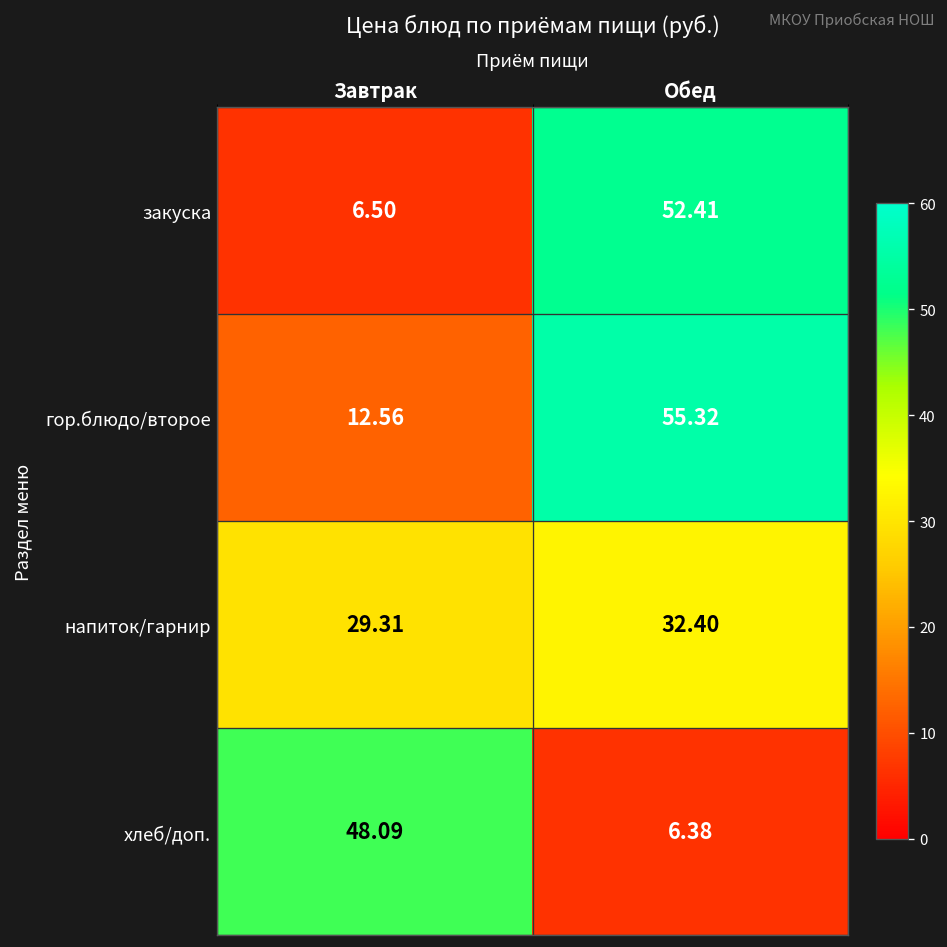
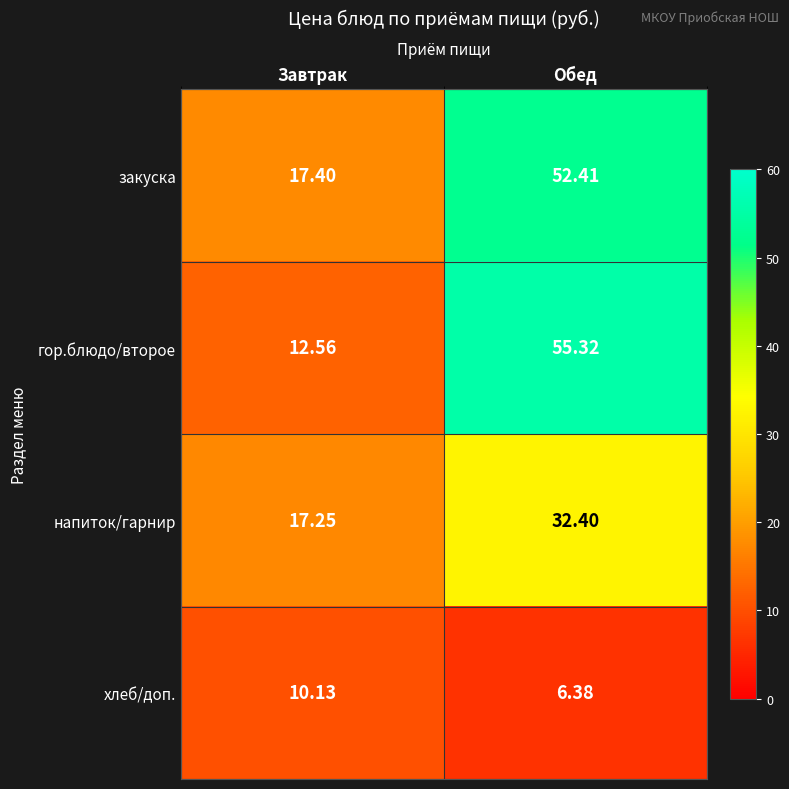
закуска, Завтрак: 6.50 -> 17.40
напиток/гарнир, Завтрак: 29.31 -> 17.25
хлеб/доп., Завтрак: 48.09 -> 10.13
